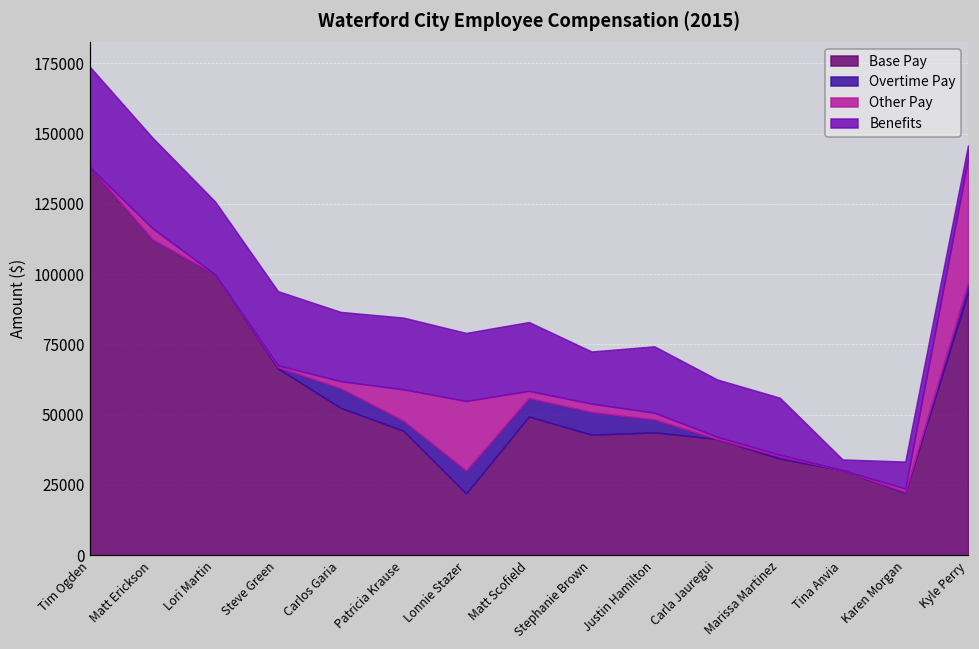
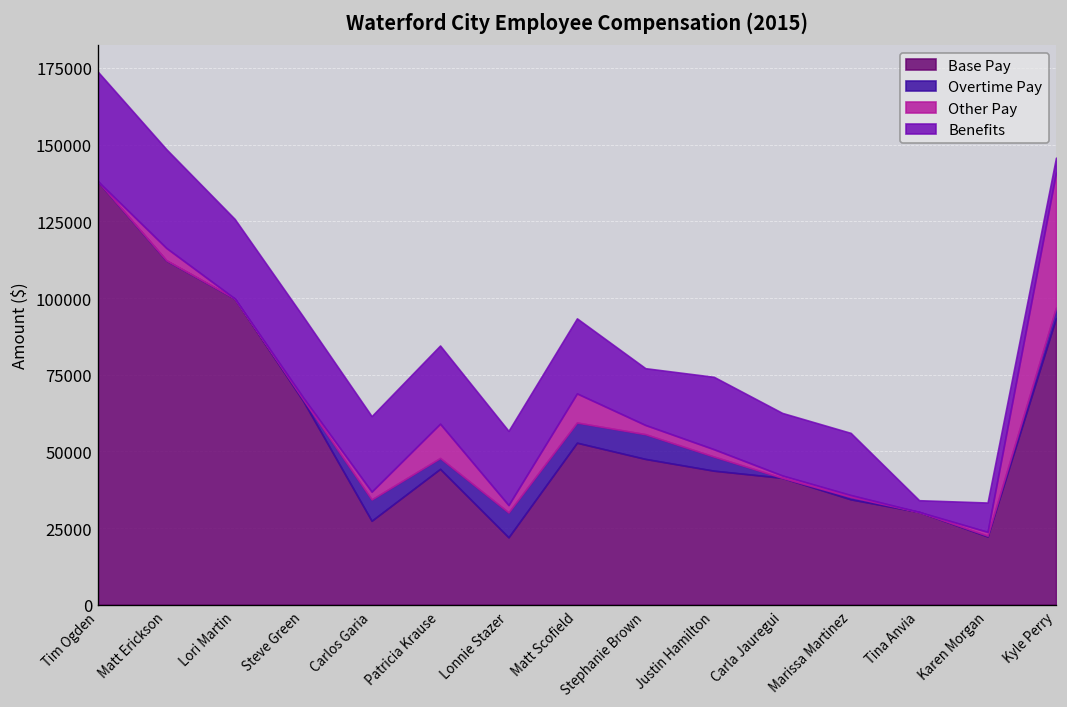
Base Pay, Carlos Garia: 52000 -> 27000
Other Pay, Lonnie Stazer: 25000 -> 2000
Base Pay, Matt Scofield: 49000 -> 53000
Other Pay, Matt Scofield: 3000 -> 9000
Base Pay, Stephanie Brown: 43000 -> 48000
